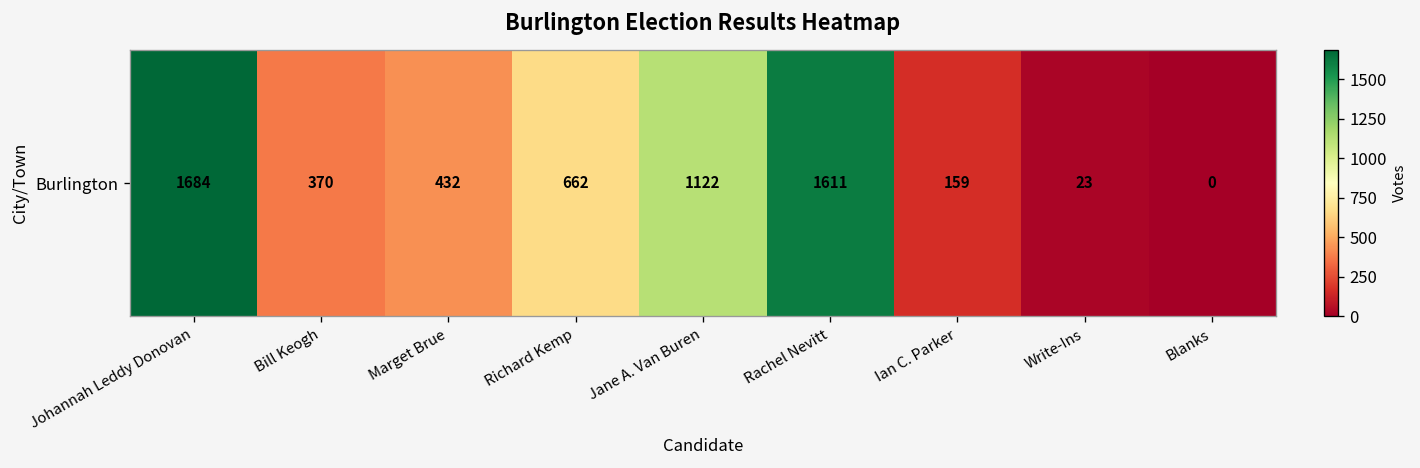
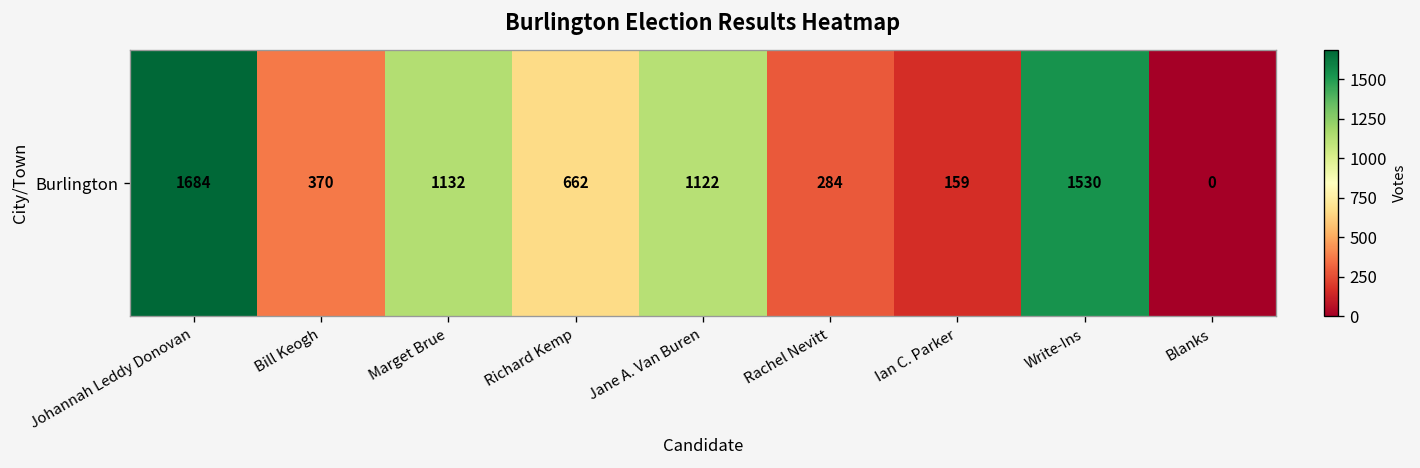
Burlington, Marget Brue: 432 -> 1132
Burlington, Rachel Nevitt: 1611 -> 284
Burlington, Write-Ins: 23 -> 1530
